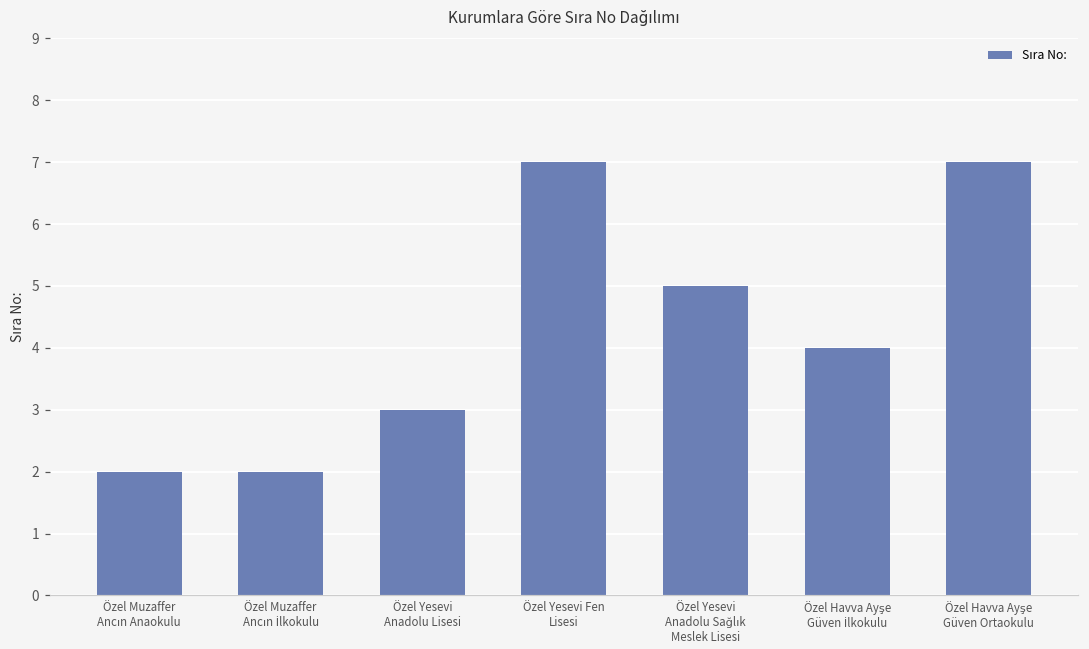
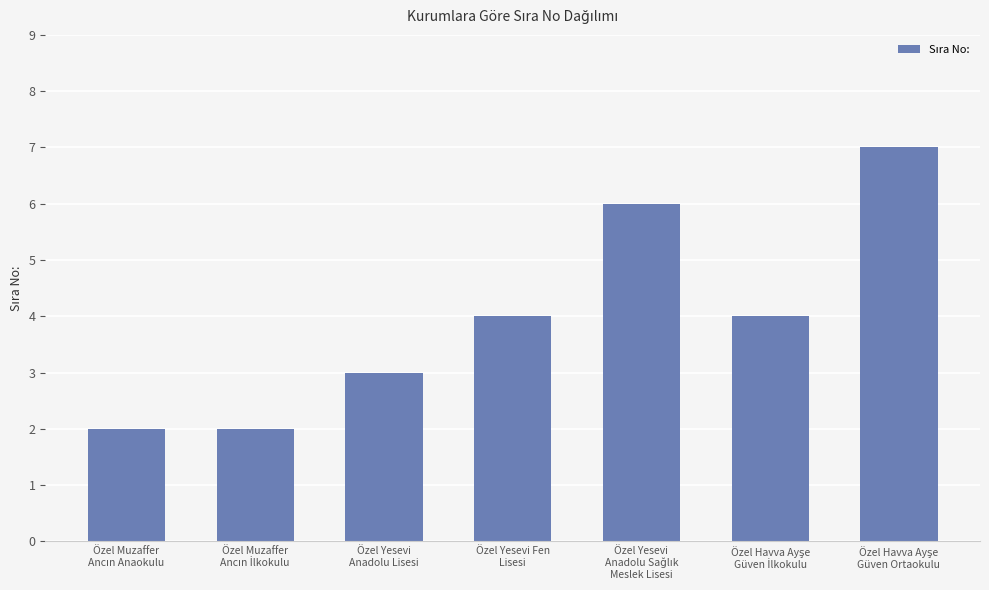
Özel Yesevi Fen Lisesi: 7 -> 4
Özel Yesevi Anadolu Sağlık Meslek Lisesi: 5 -> 6
